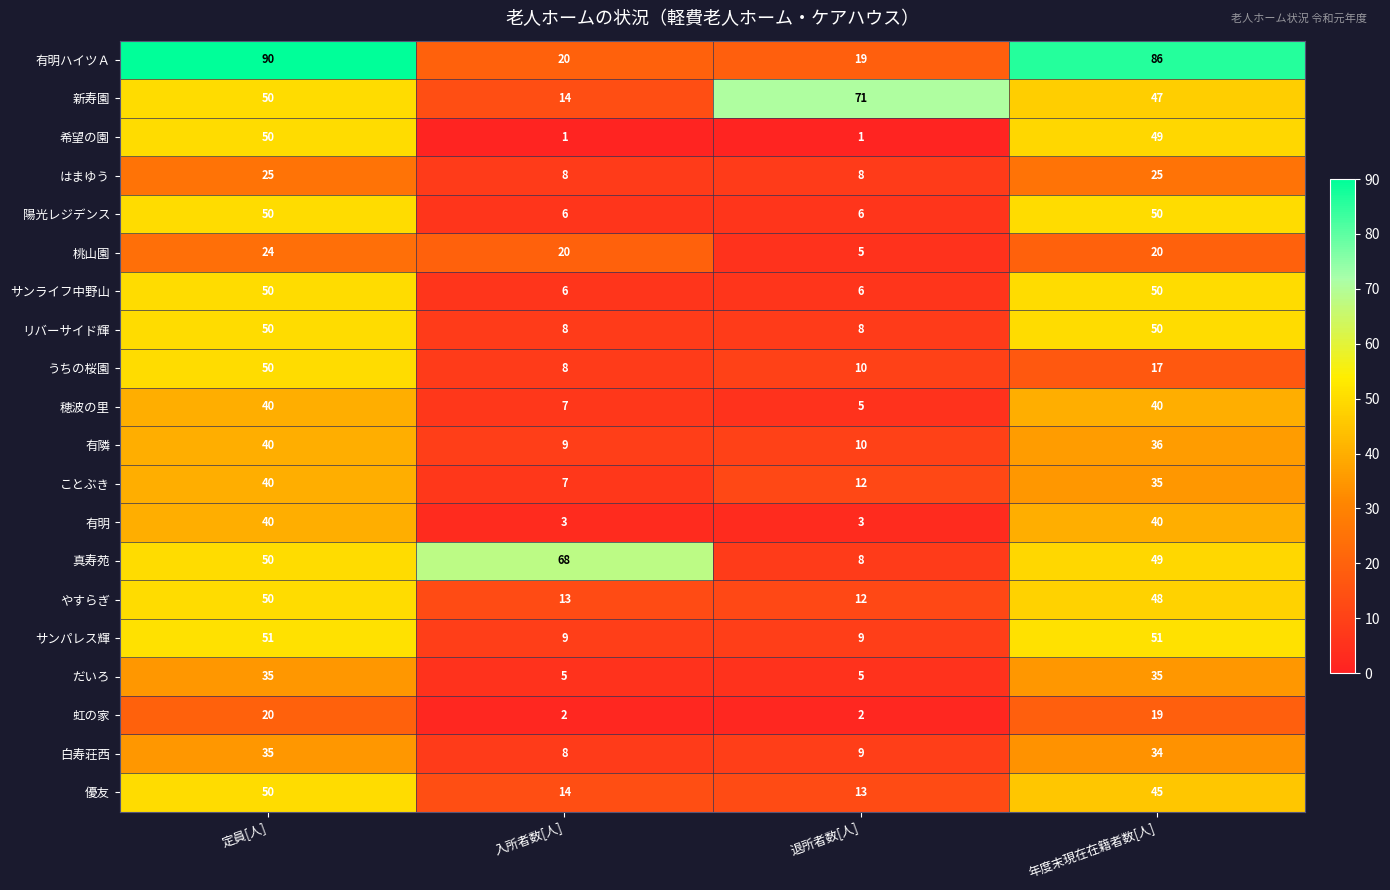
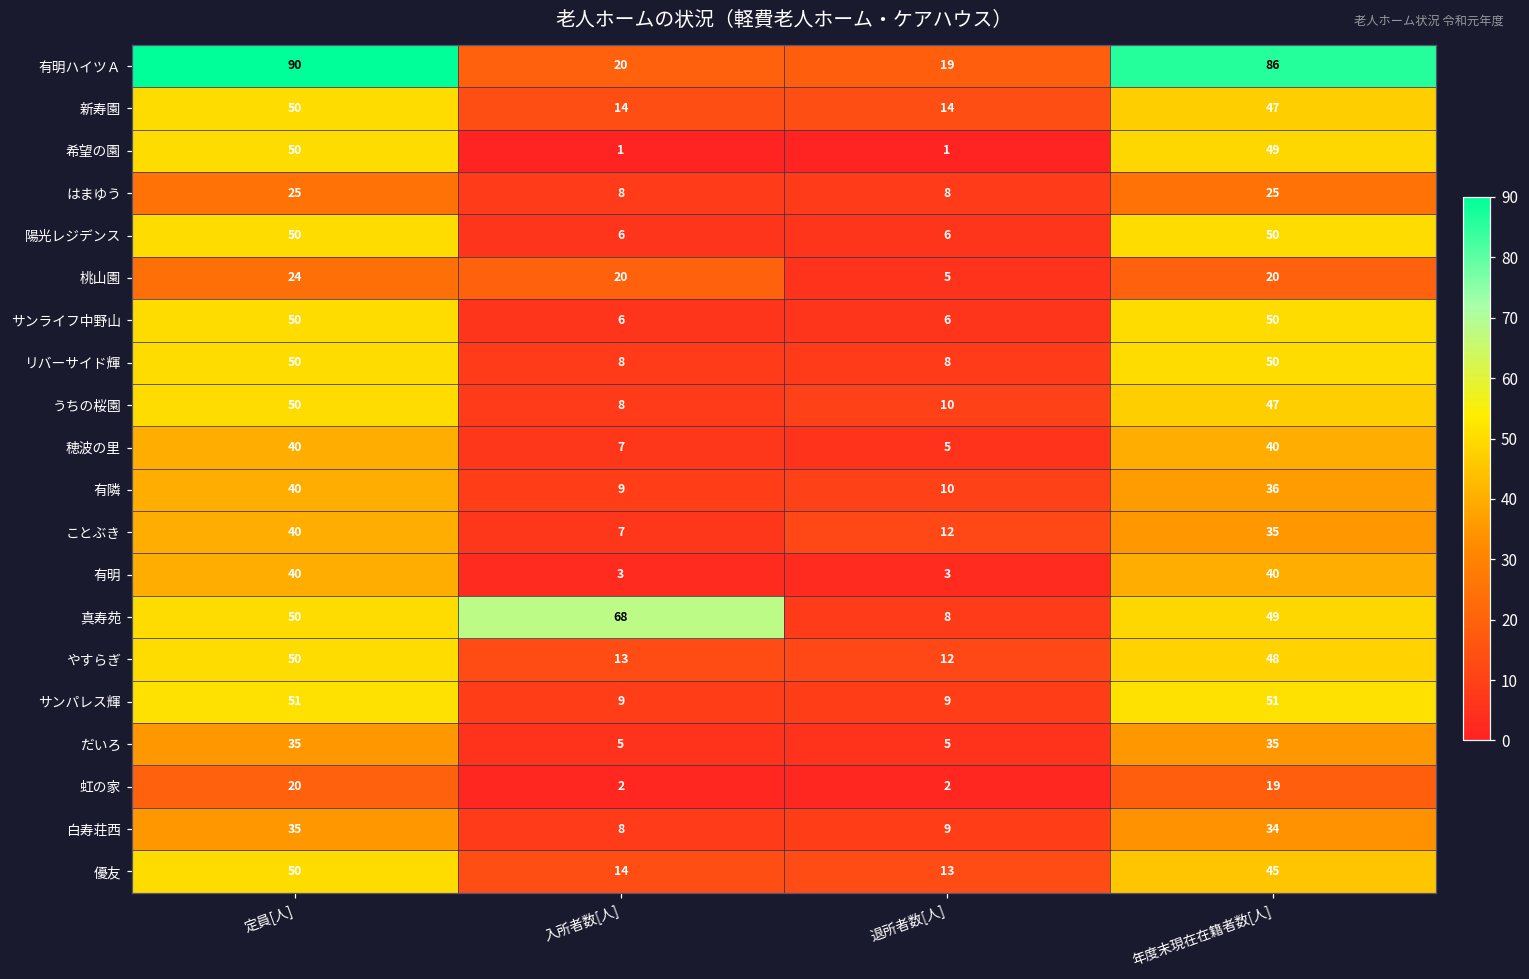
新寿園, 退所者数[人]: 71 -> 14
うちの桜園, 年度末現在在籍者数[人]: 17 -> 47
